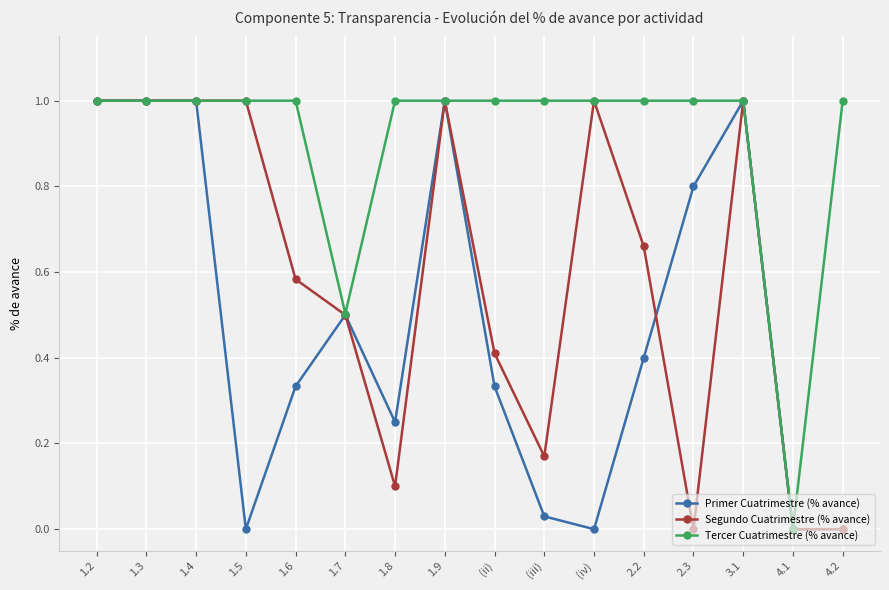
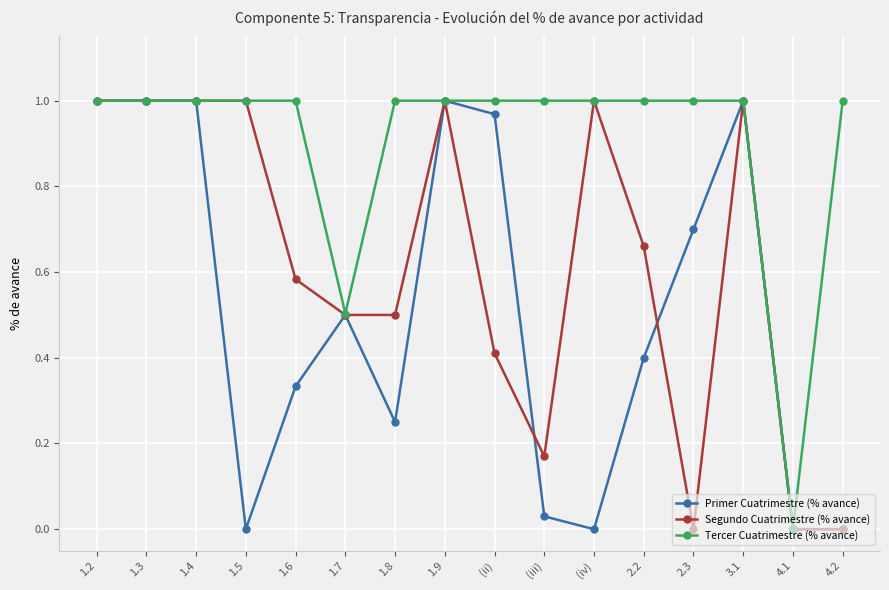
Segundo Cuatrimestre (% avance), 1.8: 0.1 -> 0.5
Primer Cuatrimestre (% avance), (ii): 0.33 -> 0.97
Primer Cuatrimestre (% avance), 2.3: 0.8 -> 0.7
